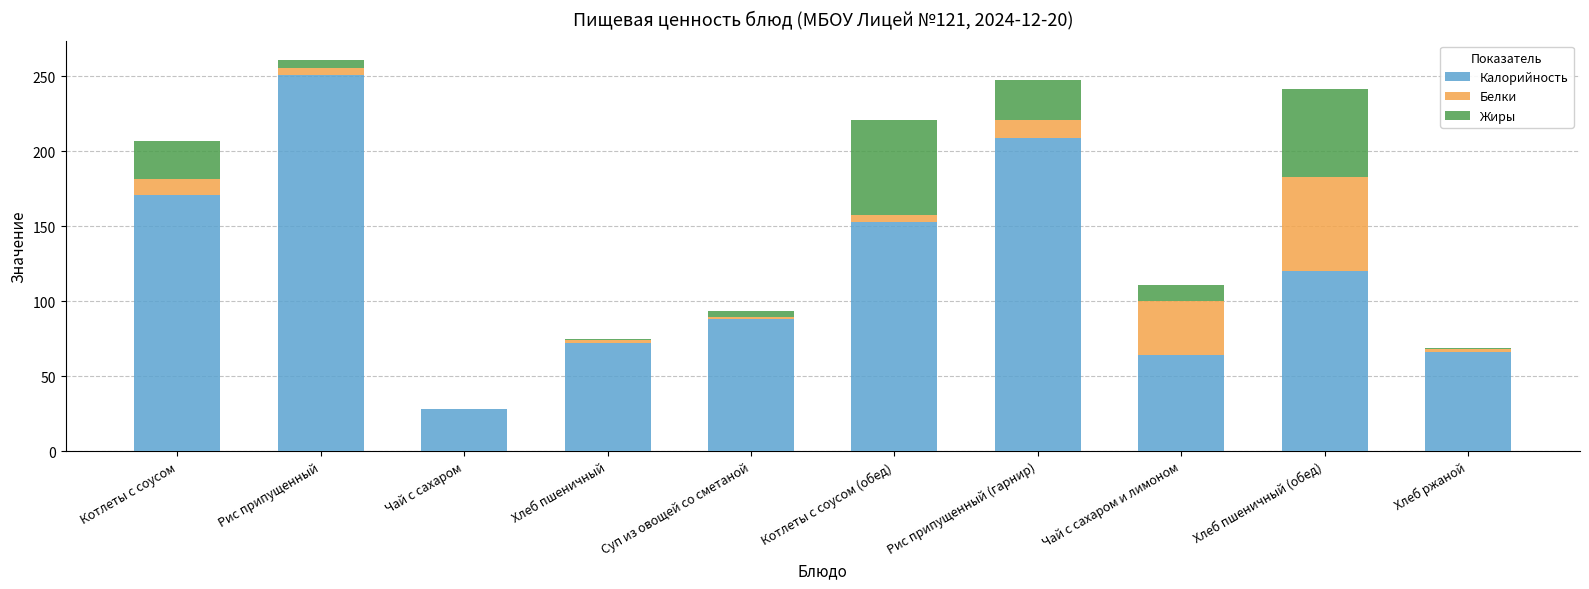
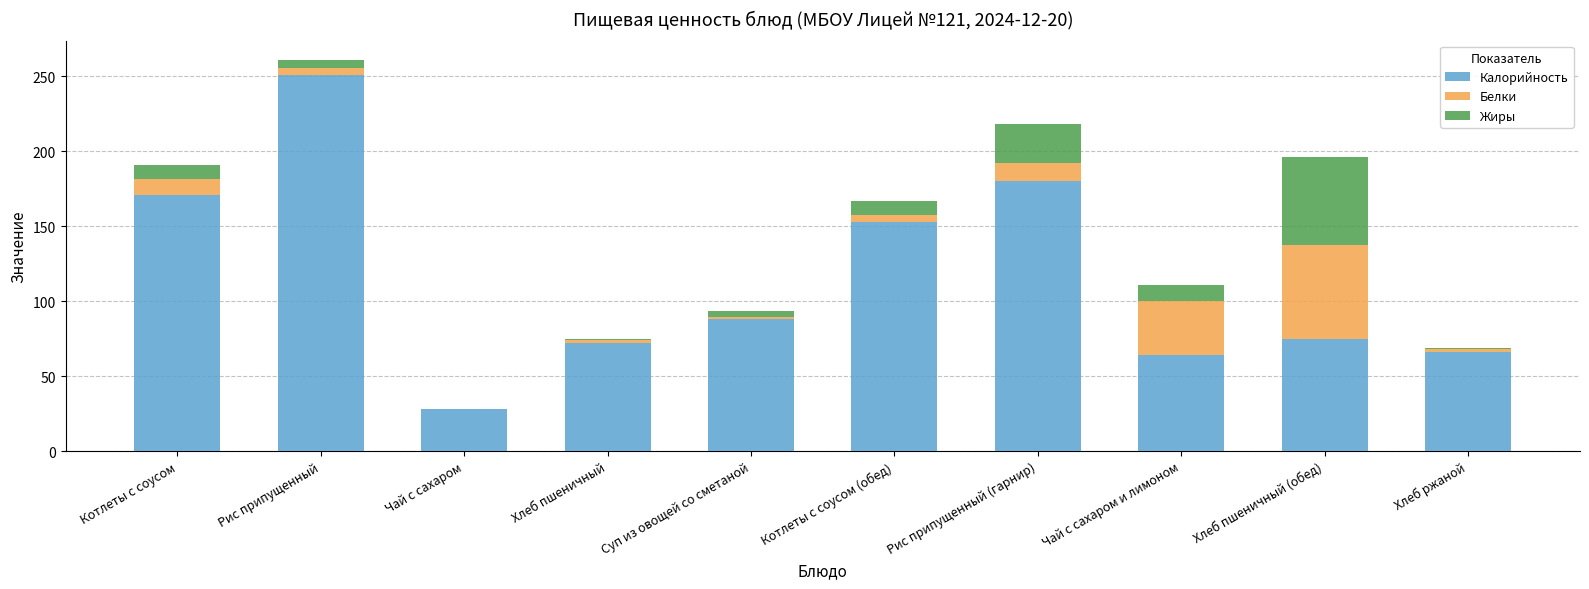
Жиры, Котлеты с соусом: 25 -> 10
Жиры, Котлеты с соусом (обед): 64 -> 10
Калорийность, Рис припущенный (гарнир): 209 -> 180
Калорийность, Хлеб пшеничный (обед): 120 -> 75
